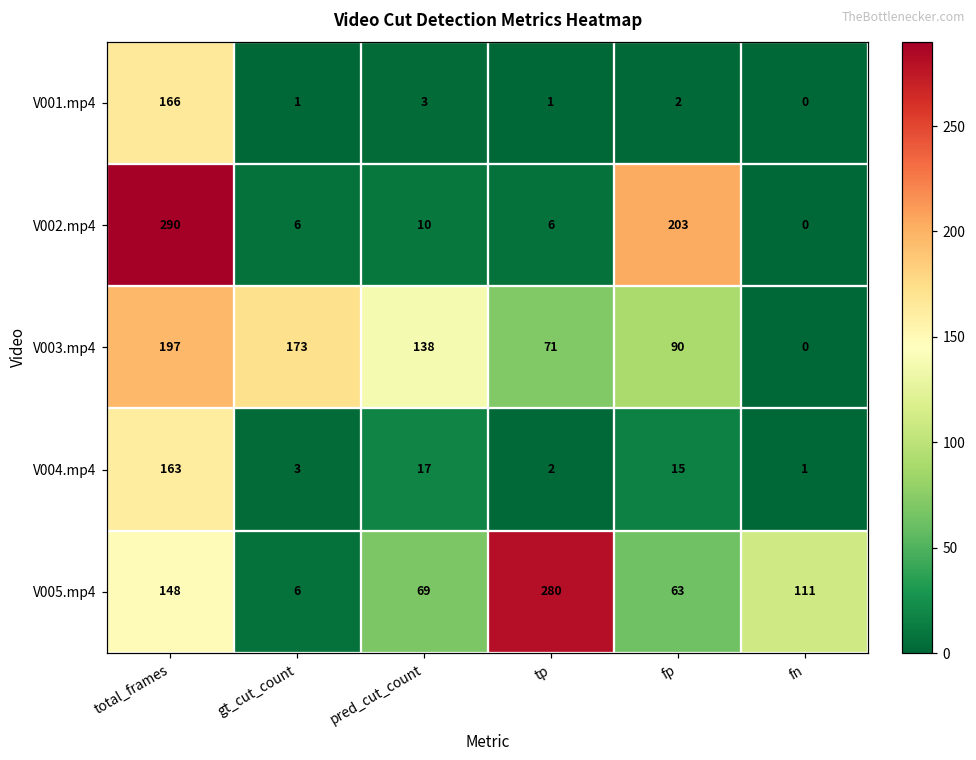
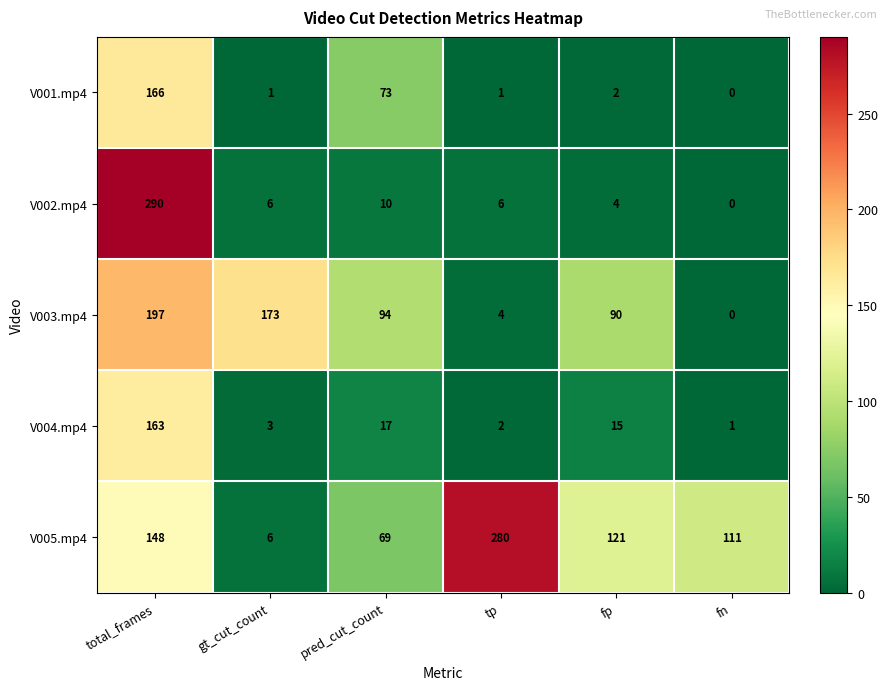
V001.mp4, pred_cut_count: 3 -> 73
V002.mp4, fp: 203 -> 4
V003.mp4, pred_cut_count: 138 -> 94
V003.mp4, tp: 71 -> 4
V005.mp4, fp: 63 -> 121
